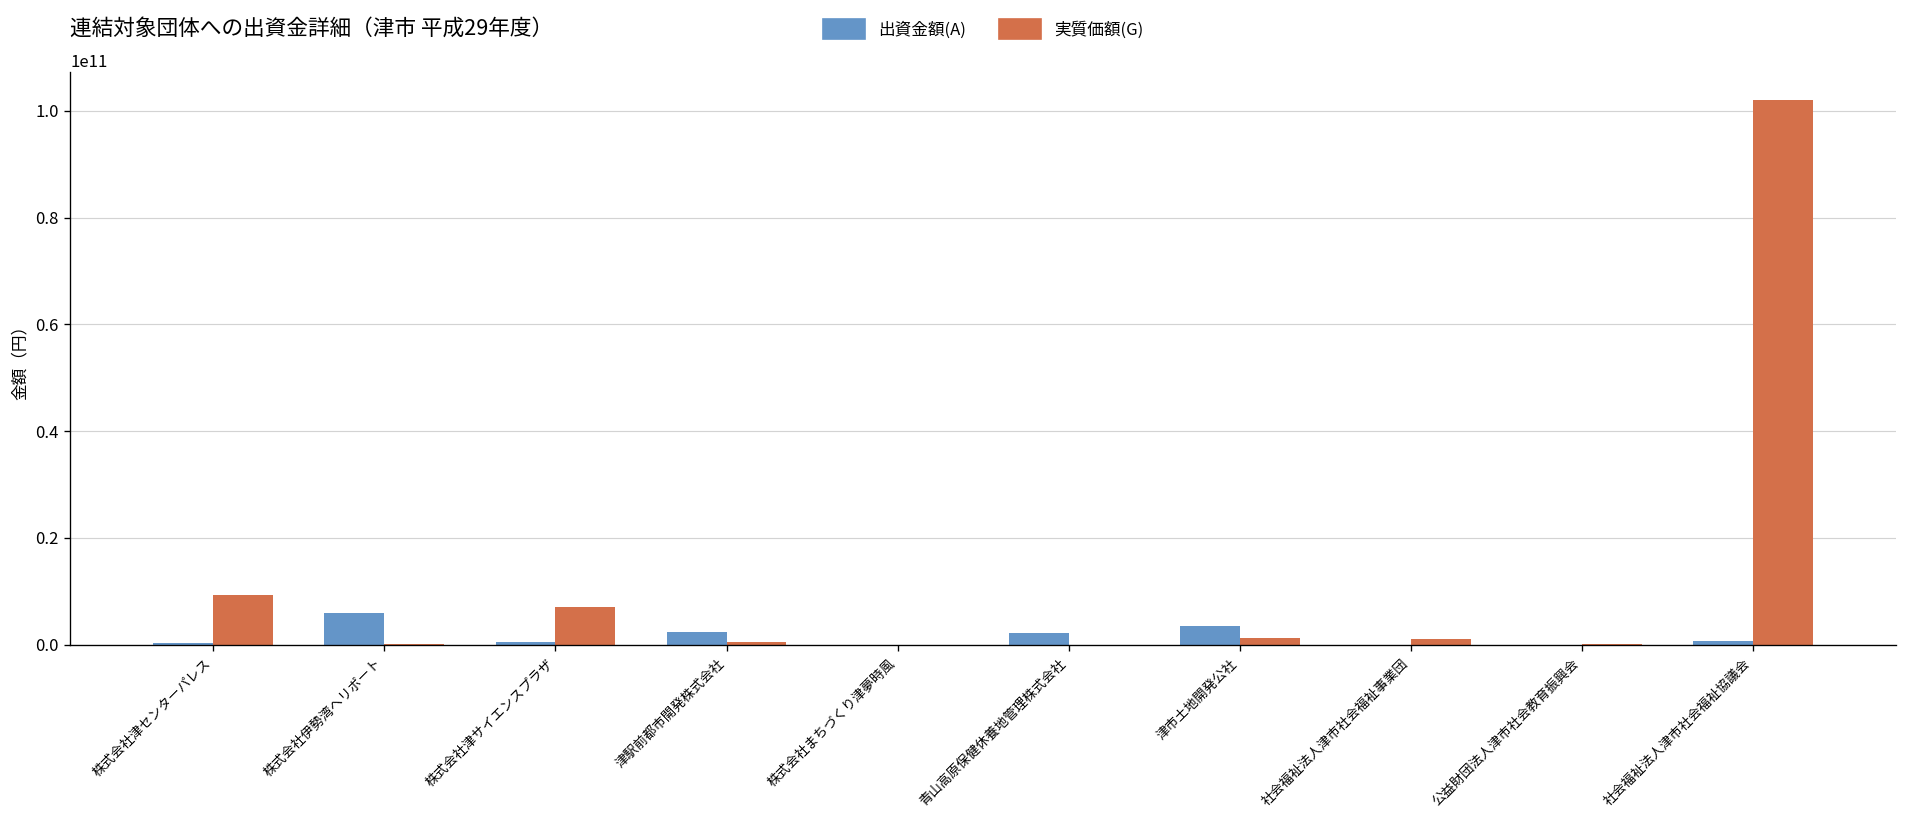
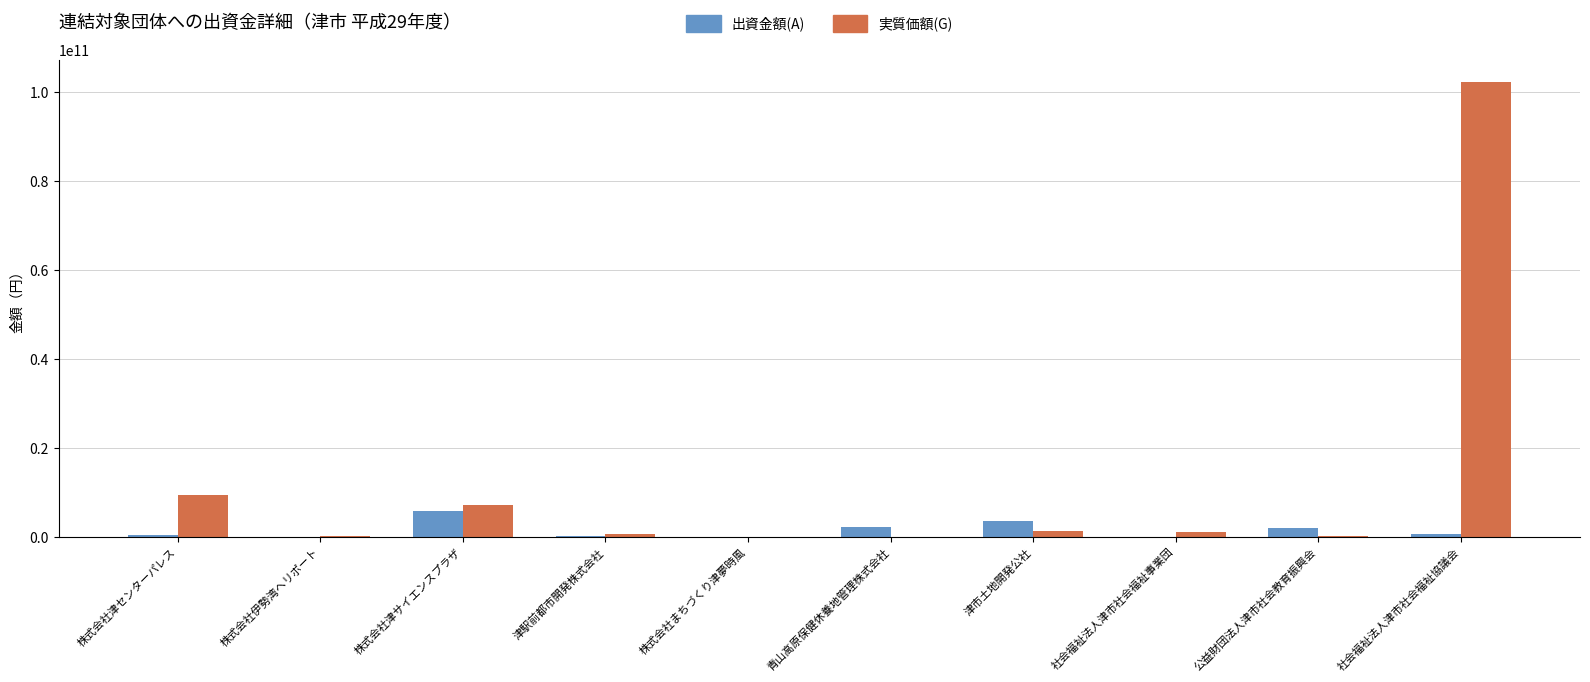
出資金額(A), 株式会社伊勢湾ヘリポート: 6000000000 -> 0
出資金額(A), 株式会社津サイエンスプラザ: 1000000000 -> 6000000000
出資金額(A), 津駅前都市開発株式会社: 2000000000 -> 0
出資金額(A), 公益財団法人津市社会教育振興会: 0 -> 2000000000
